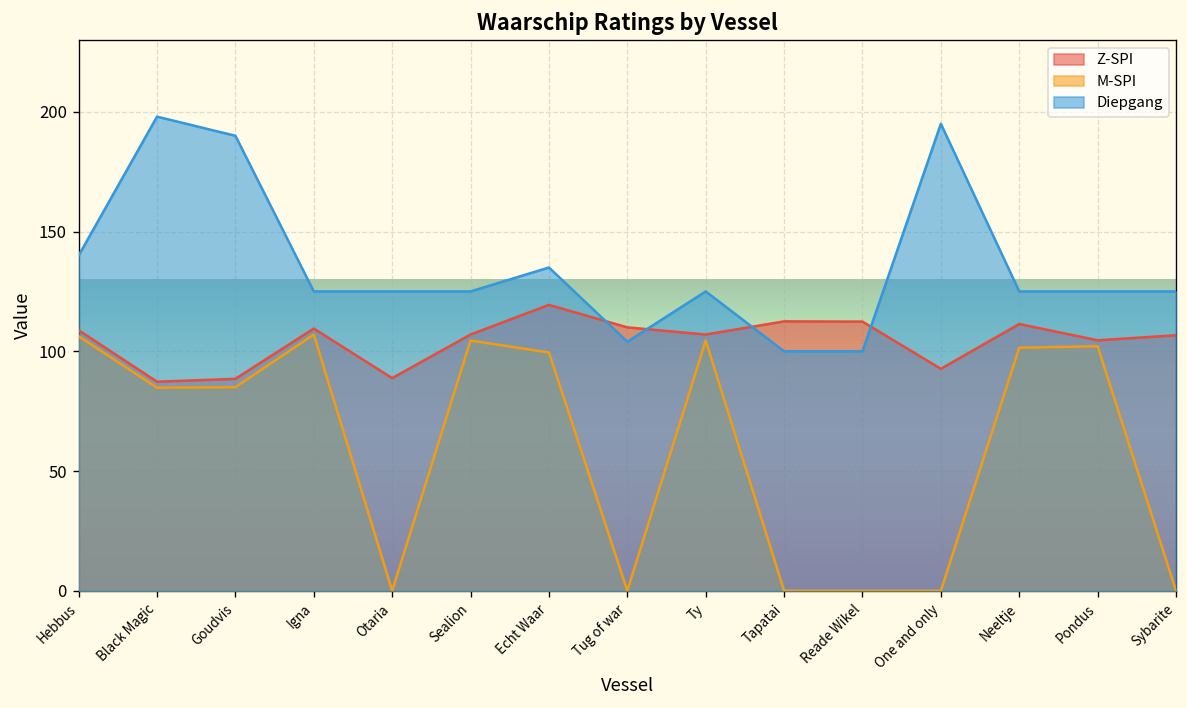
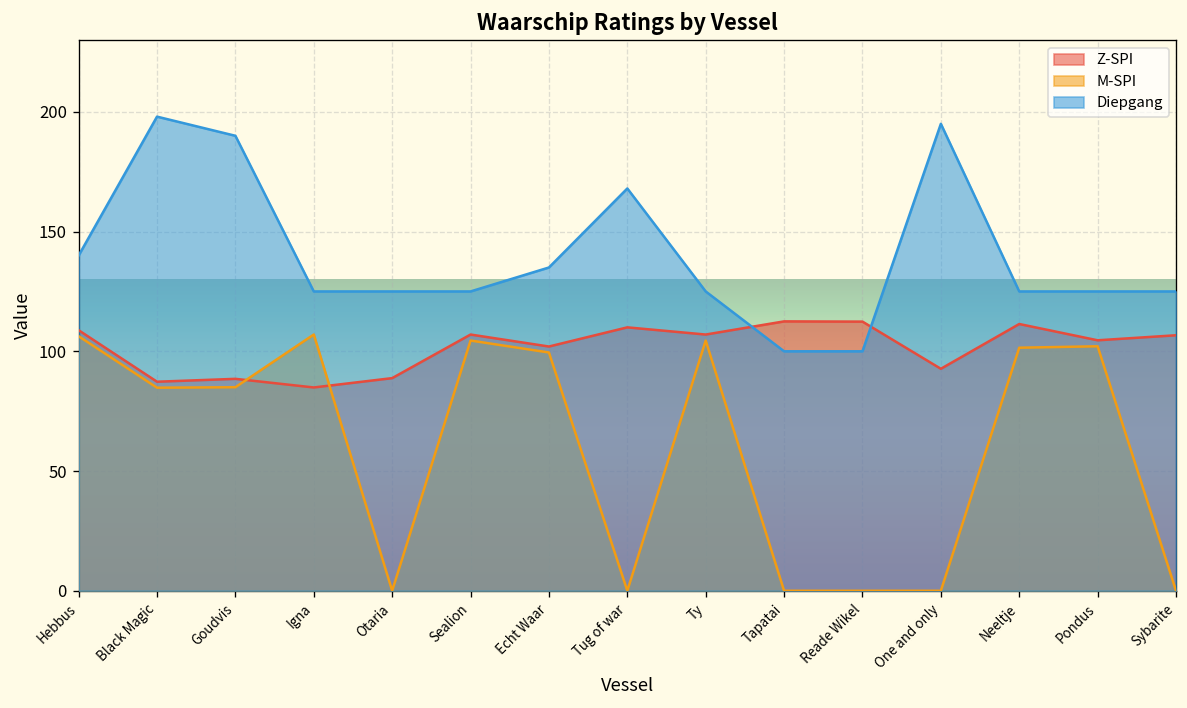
Z-SPI, Igna: 110 -> 85
Z-SPI, Echt Waar: 119 -> 102
Diepgang, Tug of war: 104 -> 168
